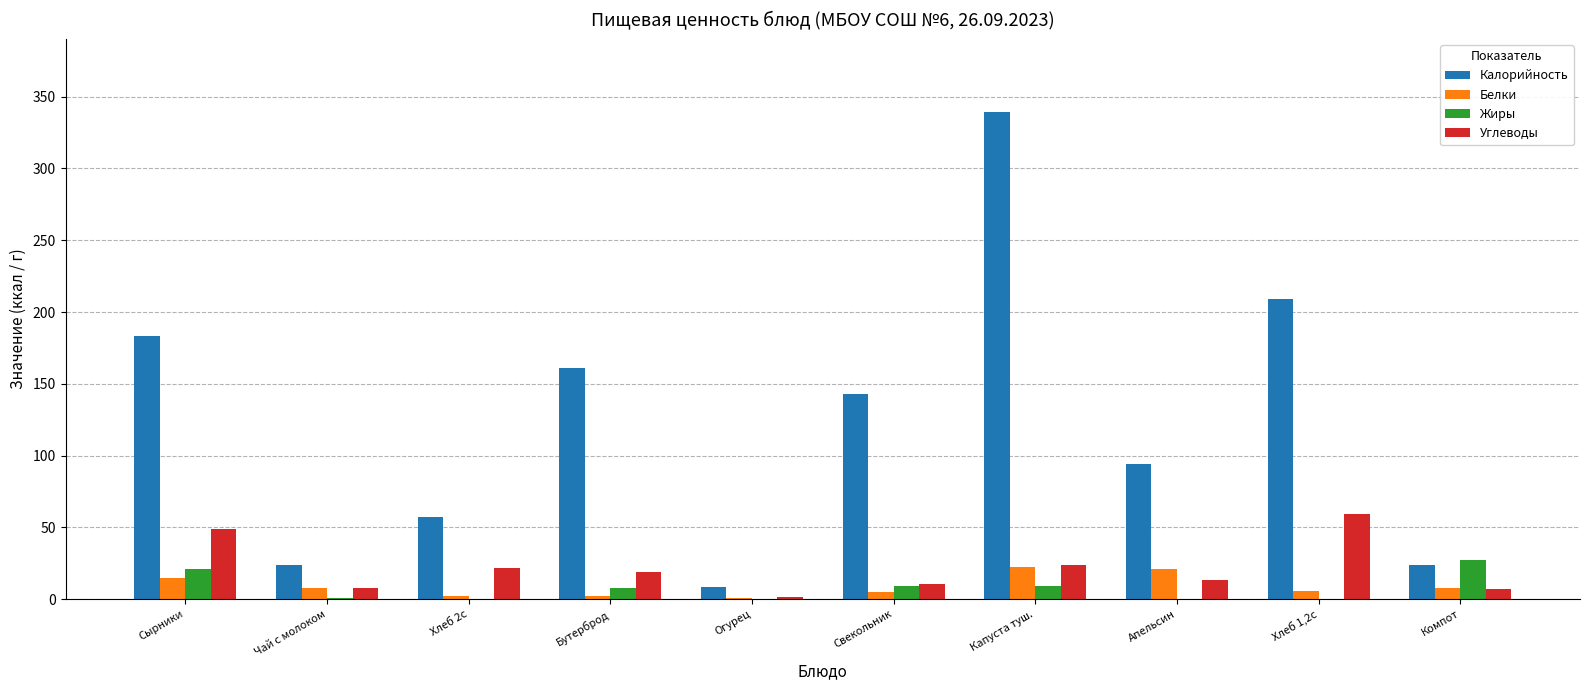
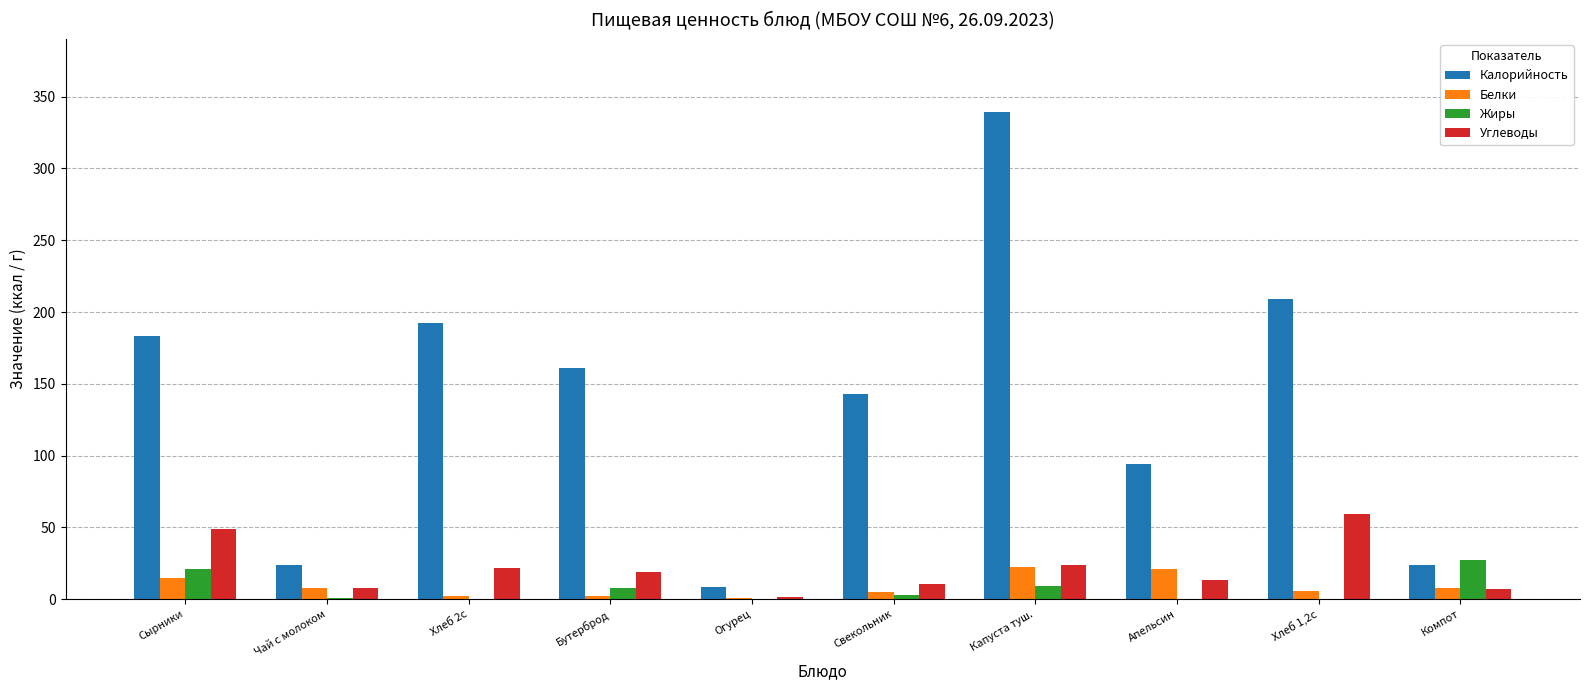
Калорийность, Хлеб 2с: 57 -> 192
Жиры, Свекольник: 9 -> 3
